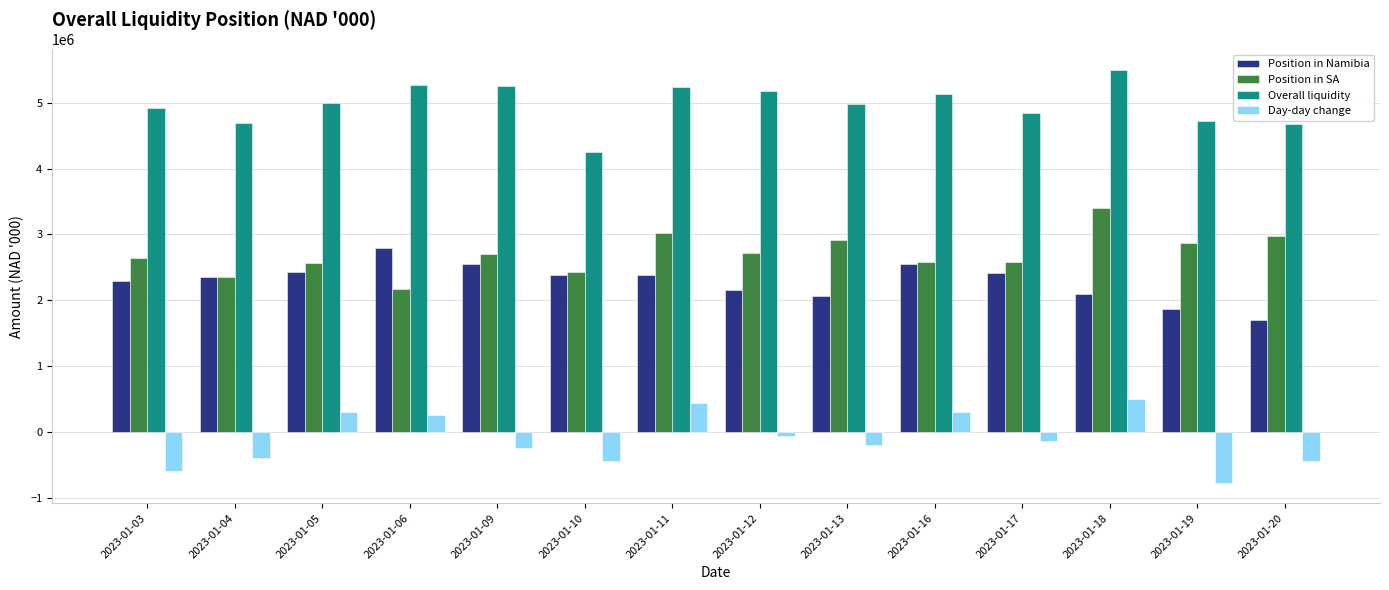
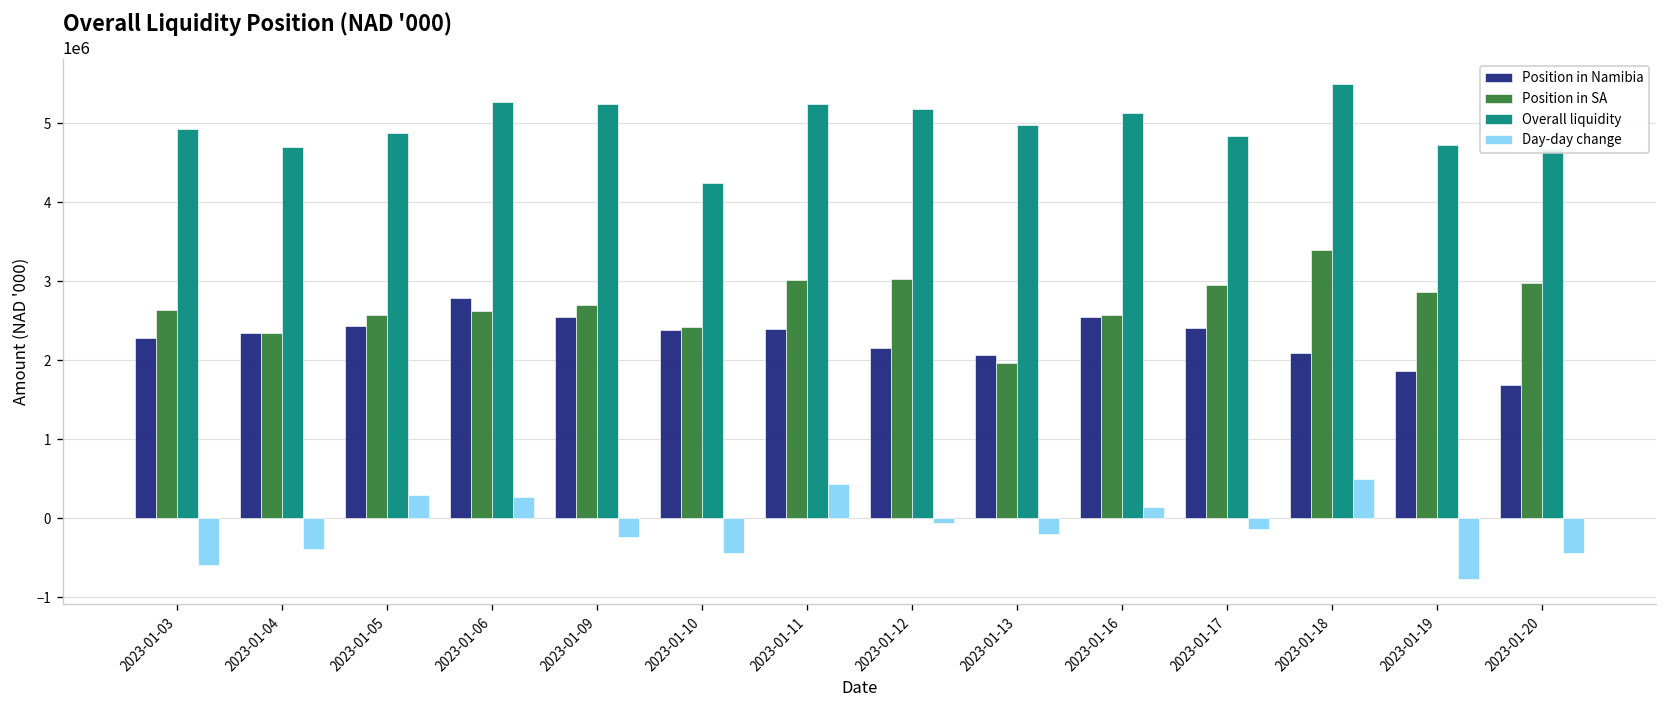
Overall liquidity, 2023-01-05: 5000000 -> 4900000
Position in SA, 2023-01-06: 2200000 -> 2600000
Position in SA, 2023-01-12: 2700000 -> 3000000
Position in SA, 2023-01-13: 2900000 -> 2000000
Day-day change, 2023-01-16: 300000 -> 100000
Position in SA, 2023-01-17: 2600000 -> 3000000
